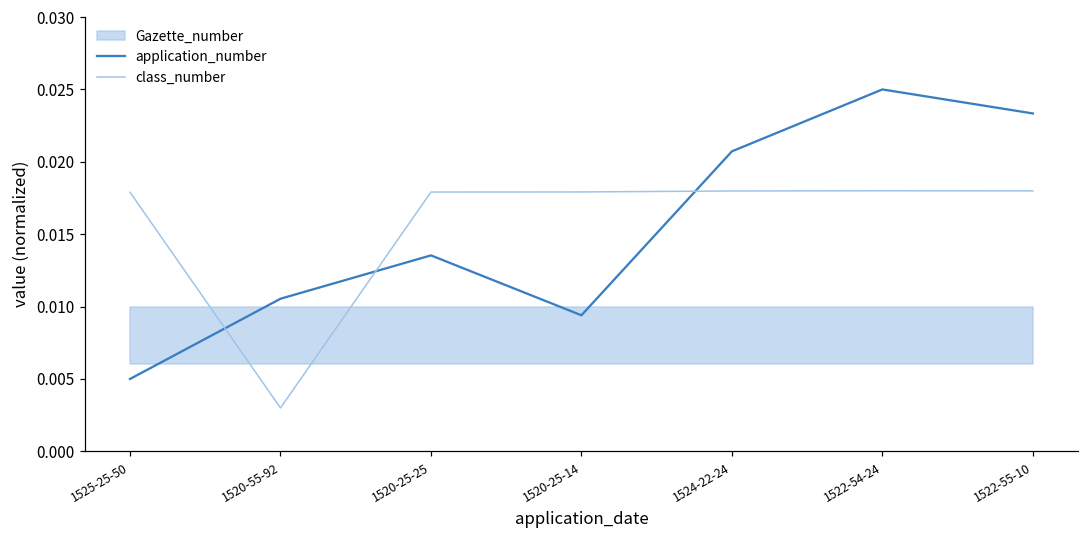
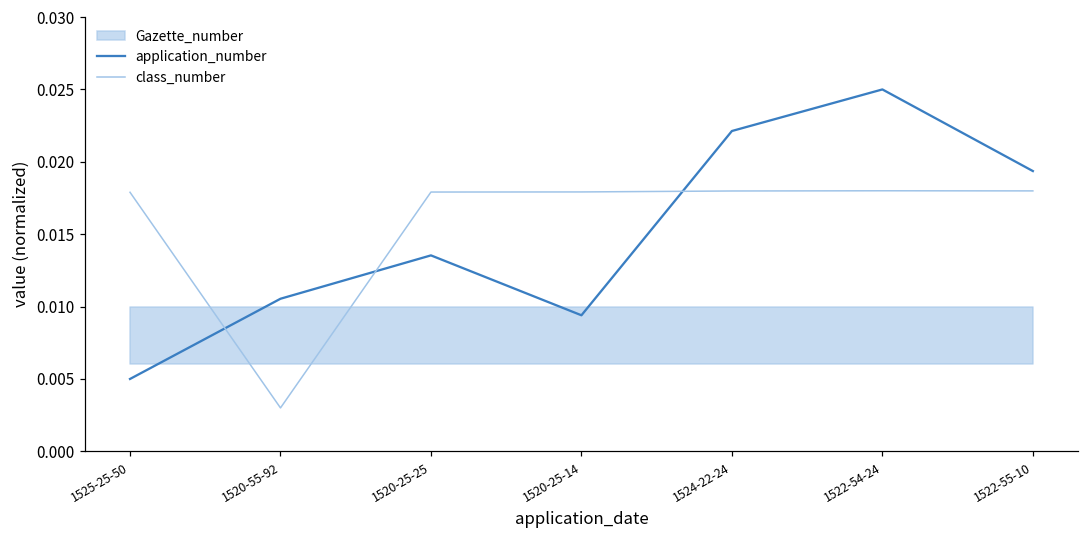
application_number, 1524-22-24: 0.0207 -> 0.0221
application_number, 1522-55-10: 0.0233 -> 0.0194
